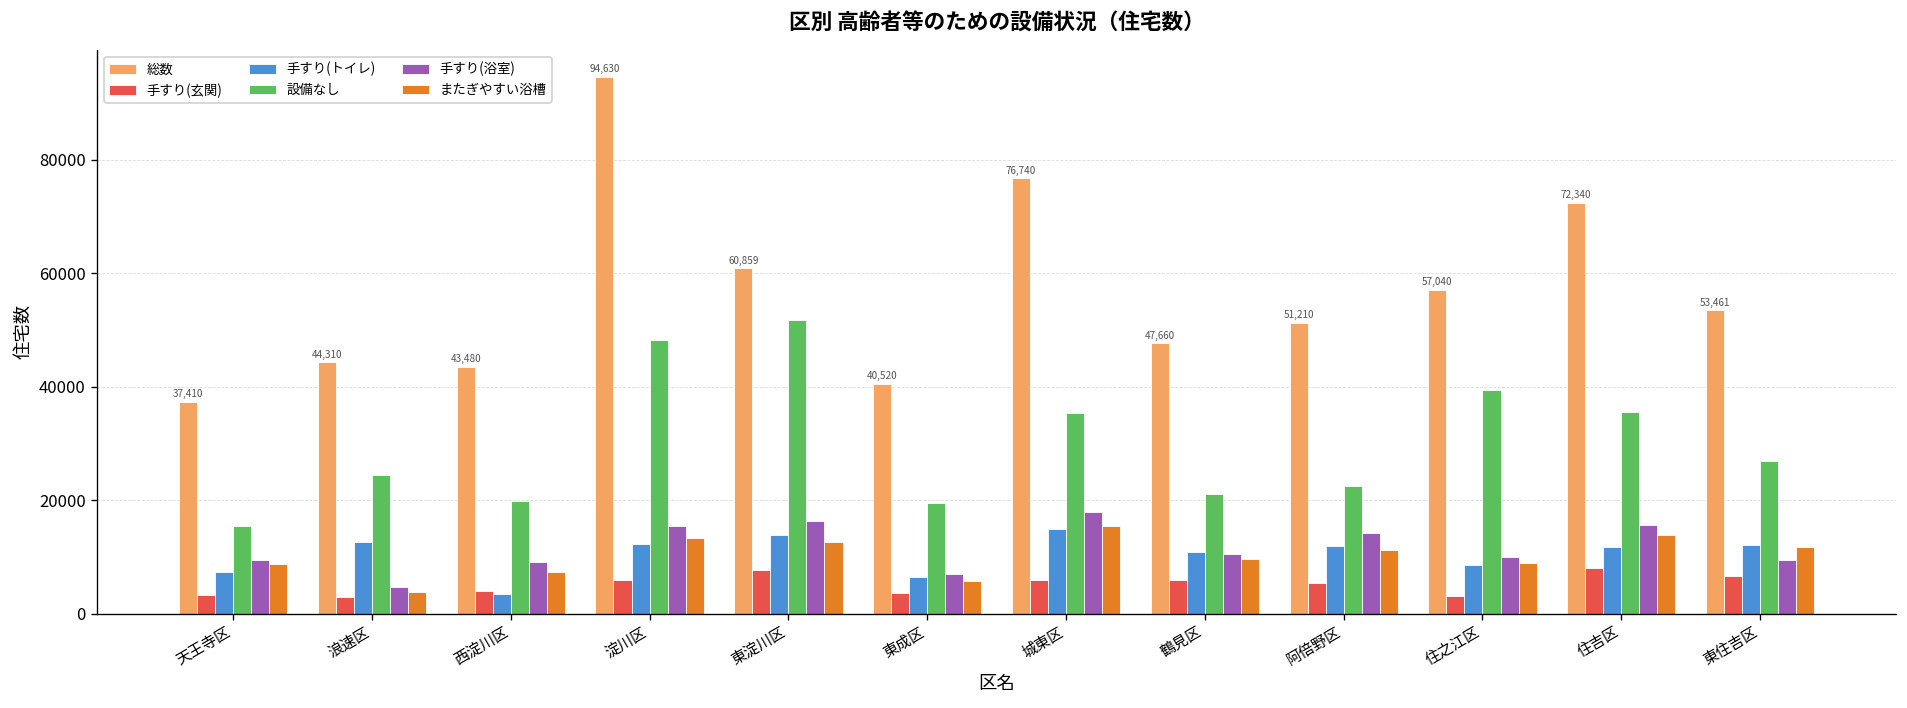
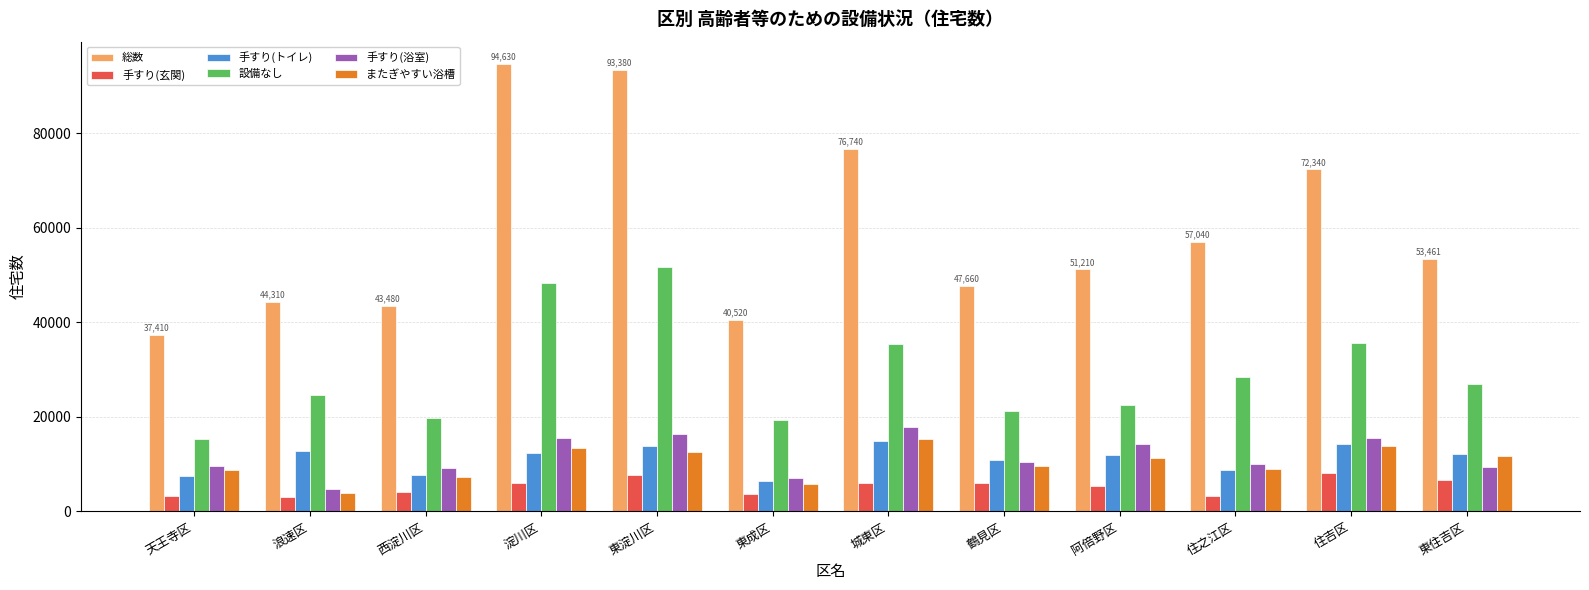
手すり(トイレ), 西淀川区: 3000 -> 8000
総数, 東淀川区: 60,859 -> 93,380
設備なし, 住之江区: 39000 -> 28000
手すり(トイレ), 住吉区: 12000 -> 14000
